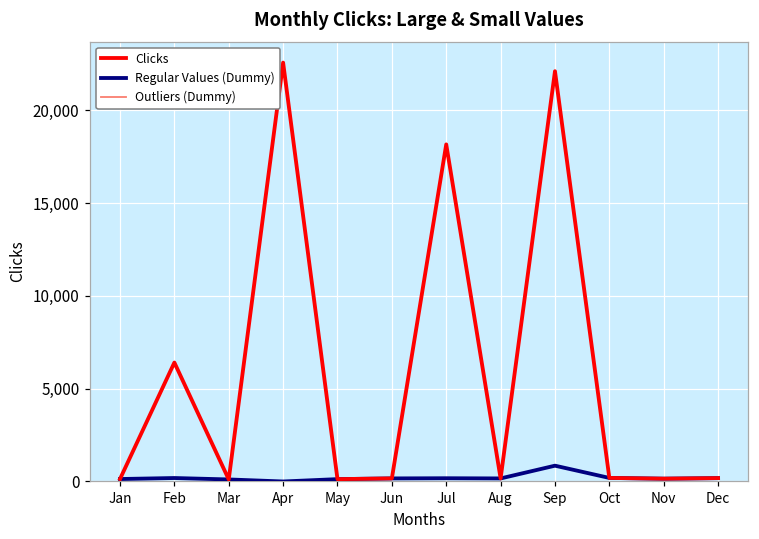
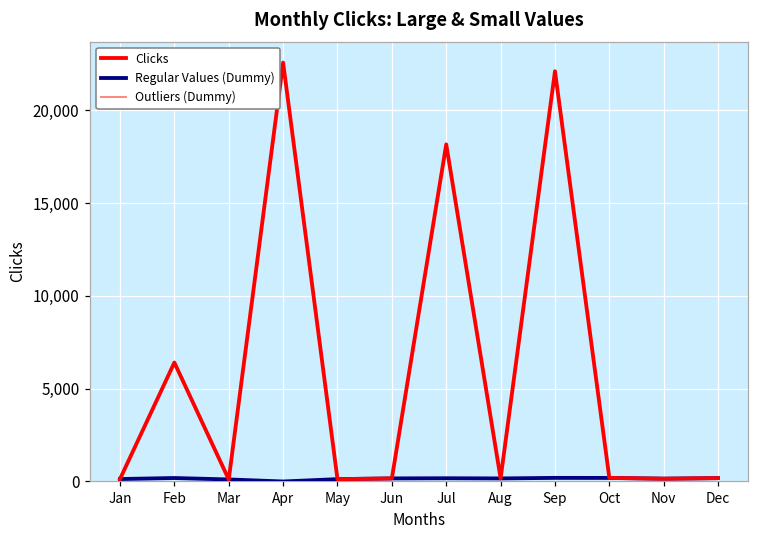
Regular Values (Dummy), Sep: 900 -> 200
